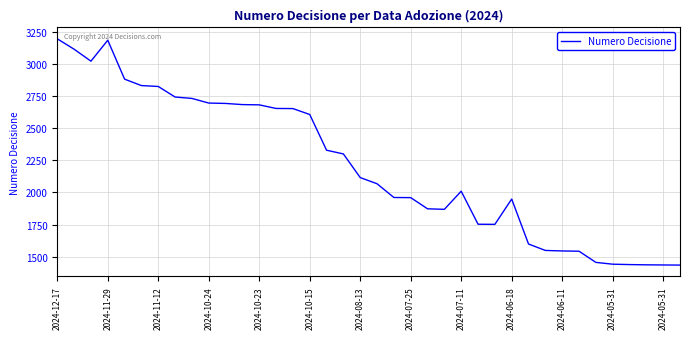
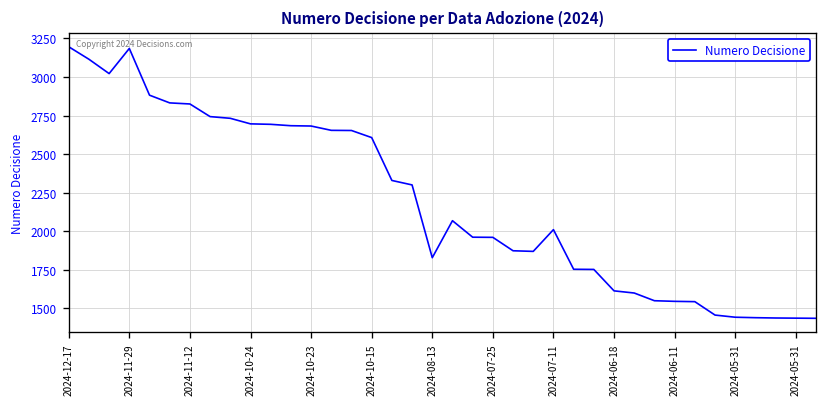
2024-08-13: 2120 -> 1830
2024-06-18: 1950 -> 1610
